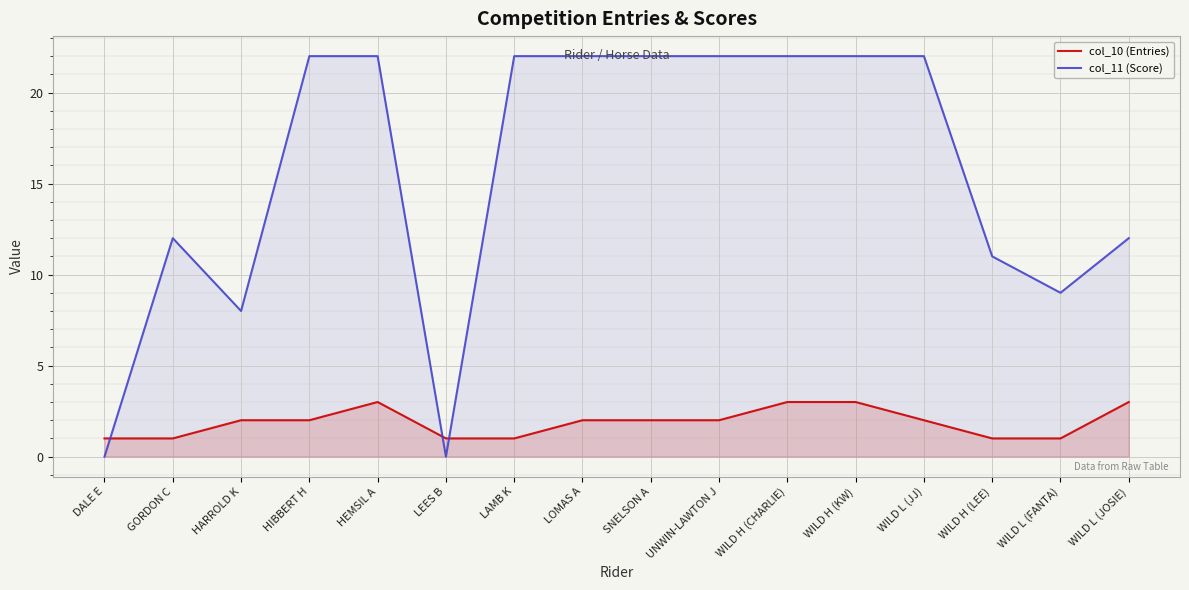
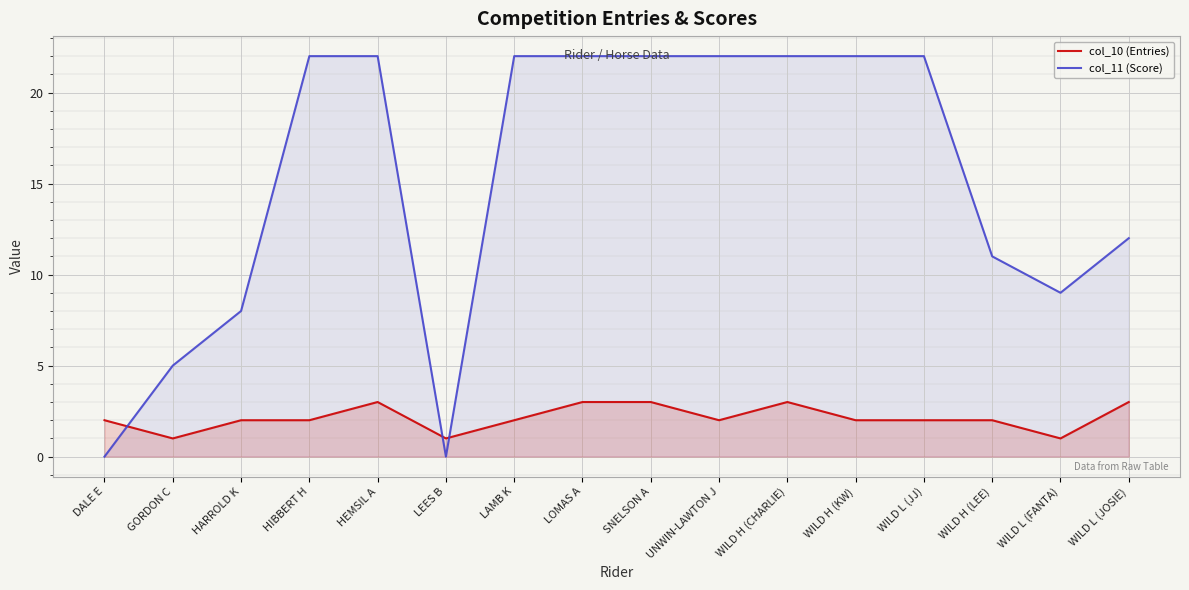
col_10 (Entries), DALE E: 1 -> 2
col_11 (Score), GORDON C: 12 -> 5
col_10 (Entries), LAMB K: 1 -> 2
col_10 (Entries), LOMAS A: 2 -> 3
col_10 (Entries), SNELSON A: 2 -> 3
col_10 (Entries), WILD H (KW): 3 -> 2
col_10 (Entries), WILD H (LEE): 1 -> 2
